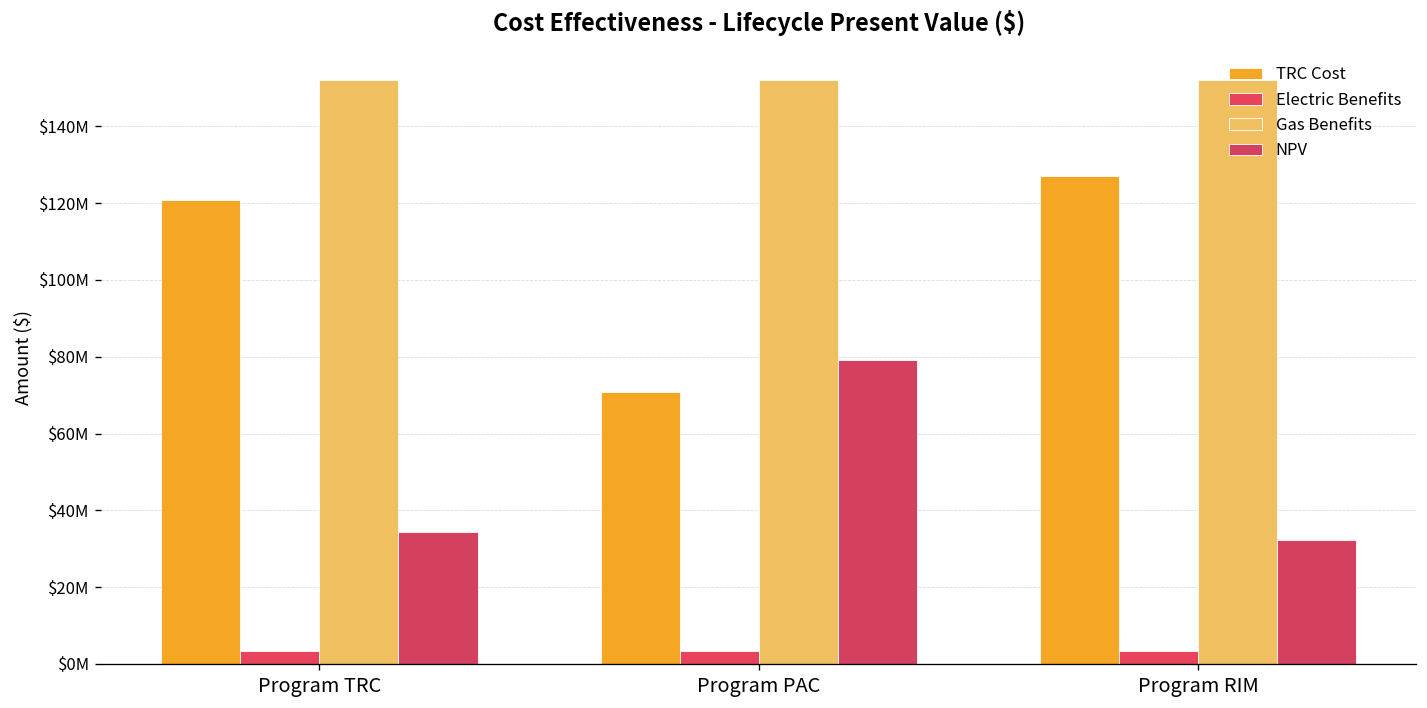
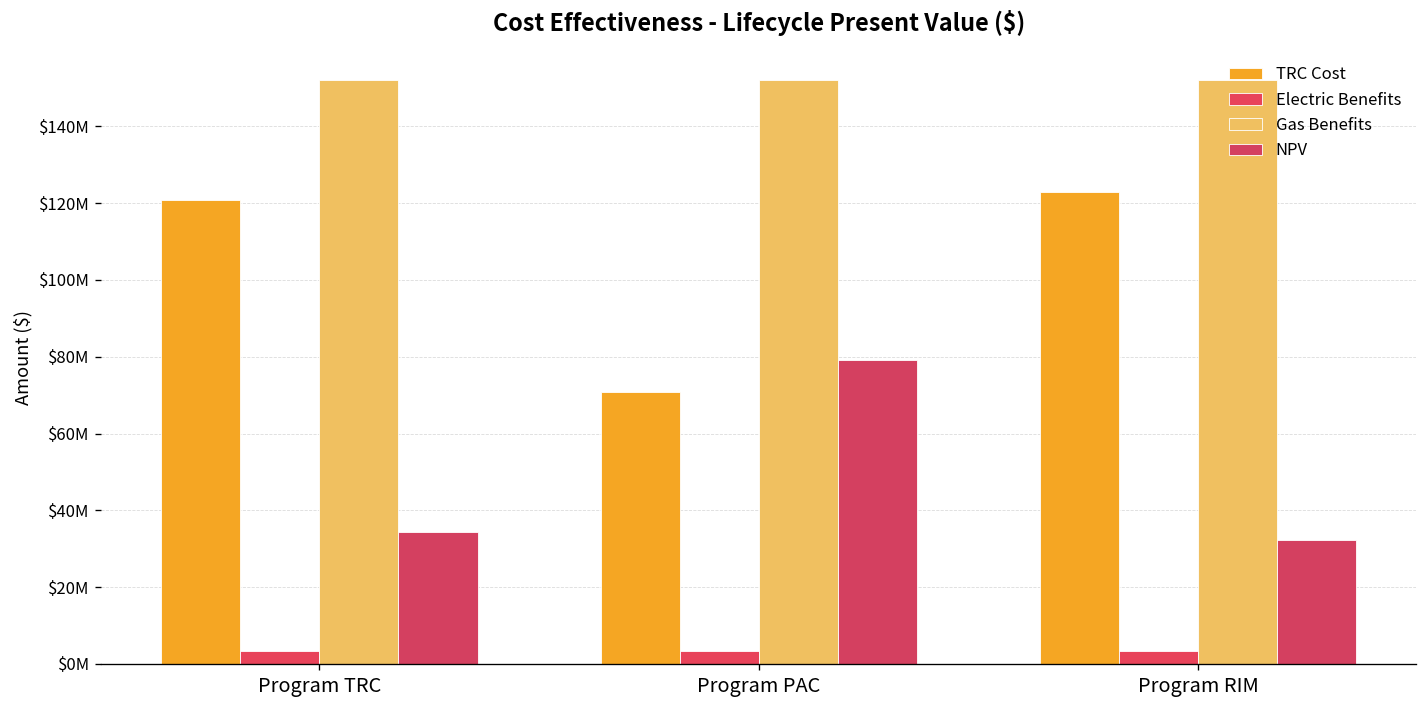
TRC Cost, Program RIM: $127000000 -> $123000000
